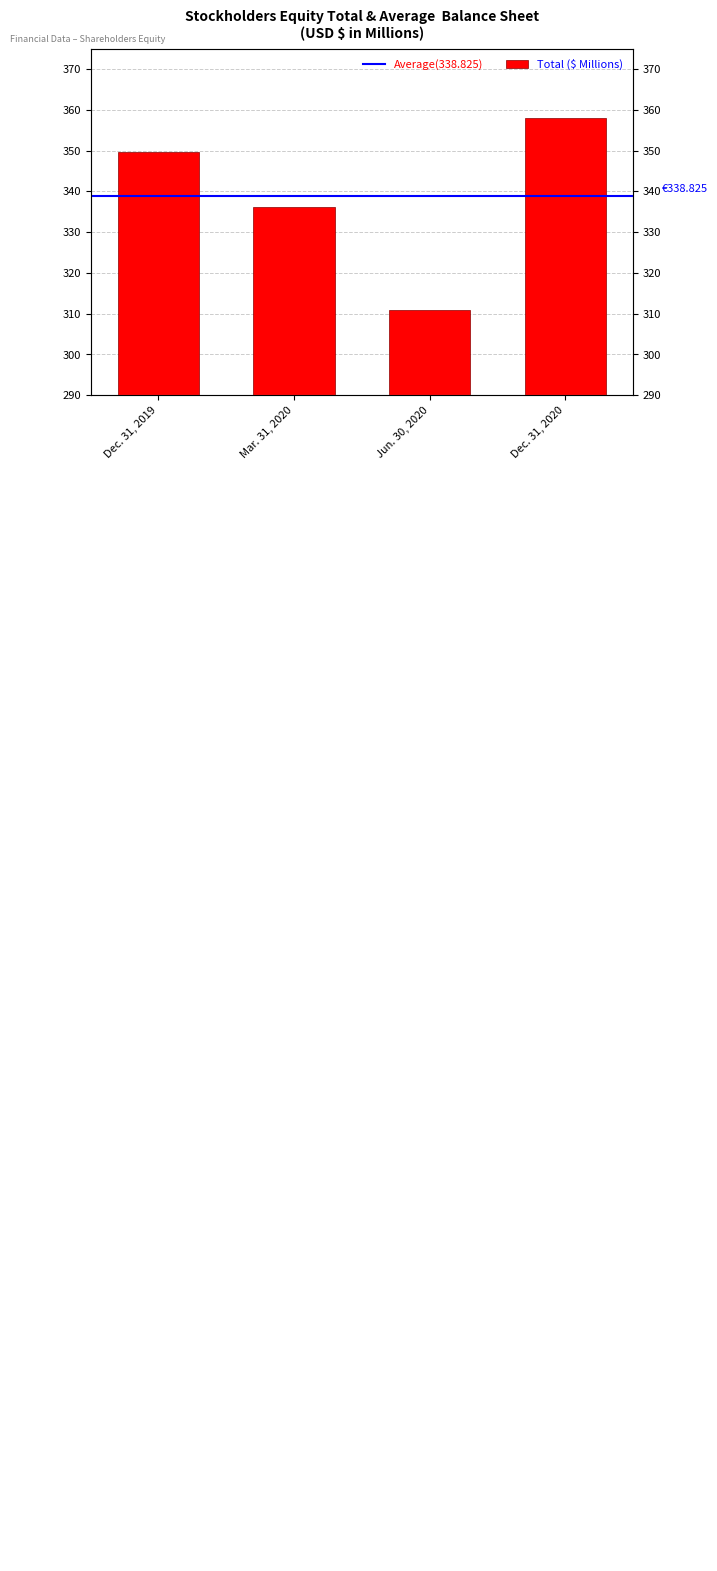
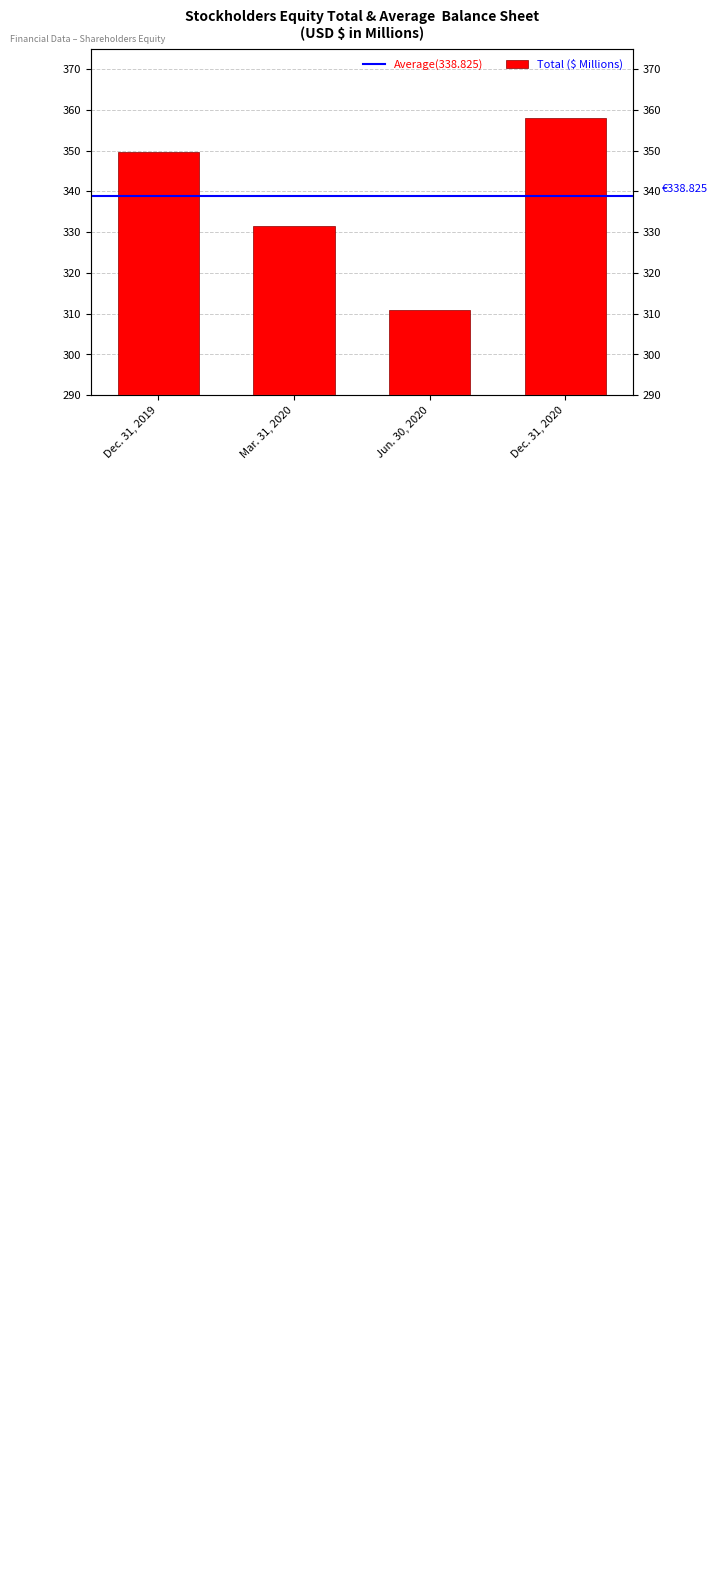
Mar. 31, 2020: 336.200 -> 331.600
